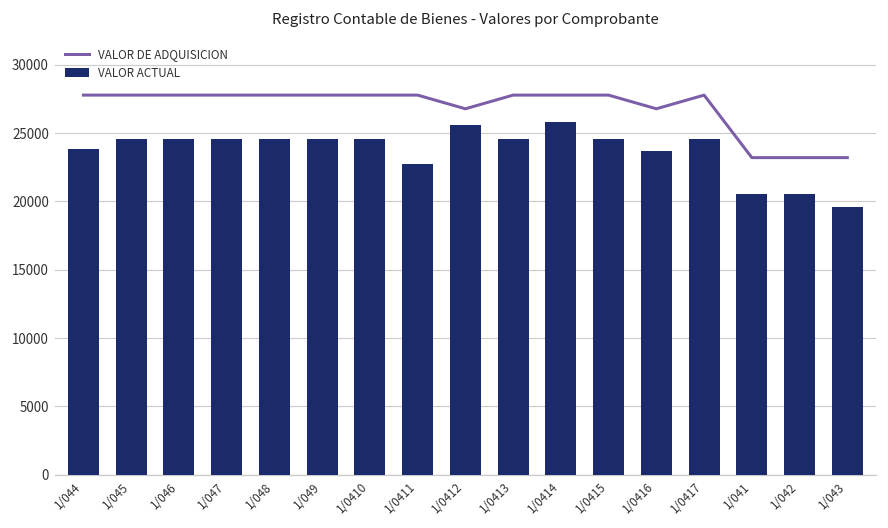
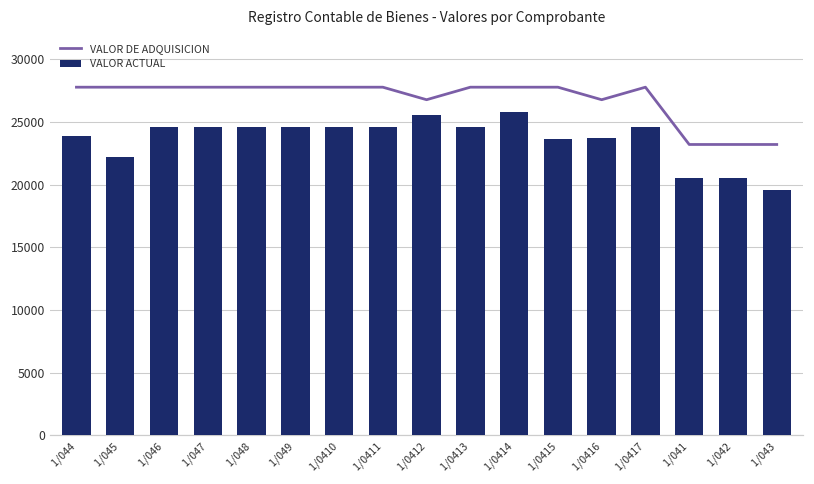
VALOR ACTUAL, 1/045: 24600 -> 22200
VALOR ACTUAL, 1/0411: 22700 -> 24600
VALOR ACTUAL, 1/0415: 24600 -> 23600
